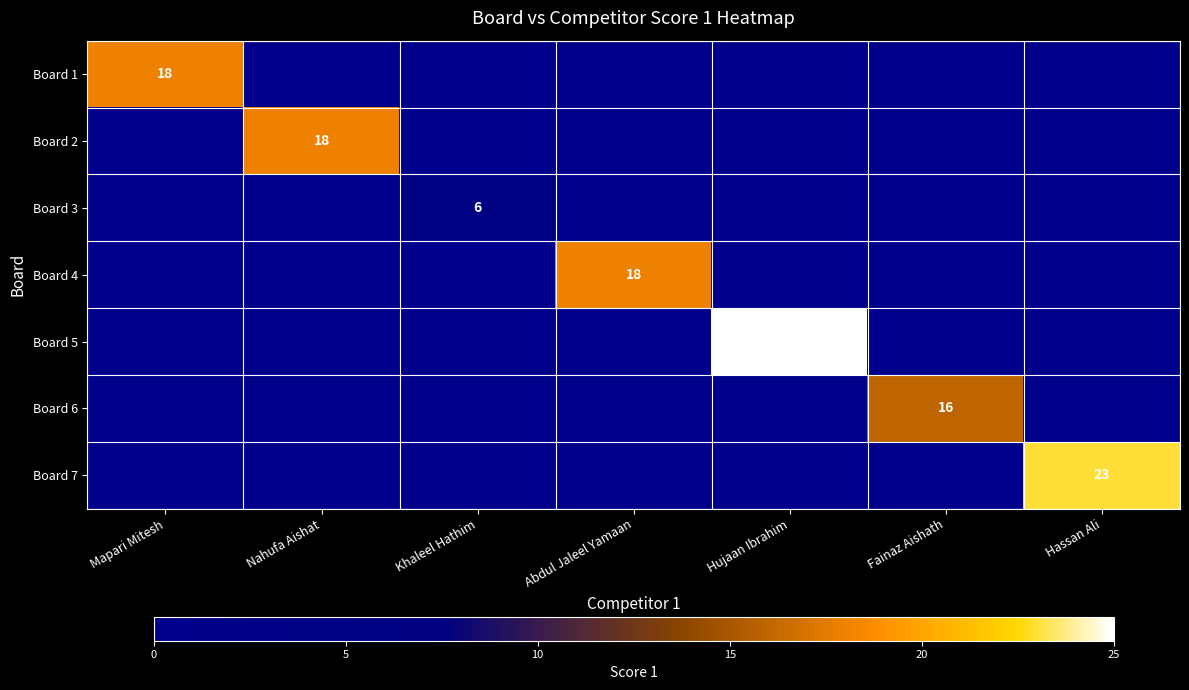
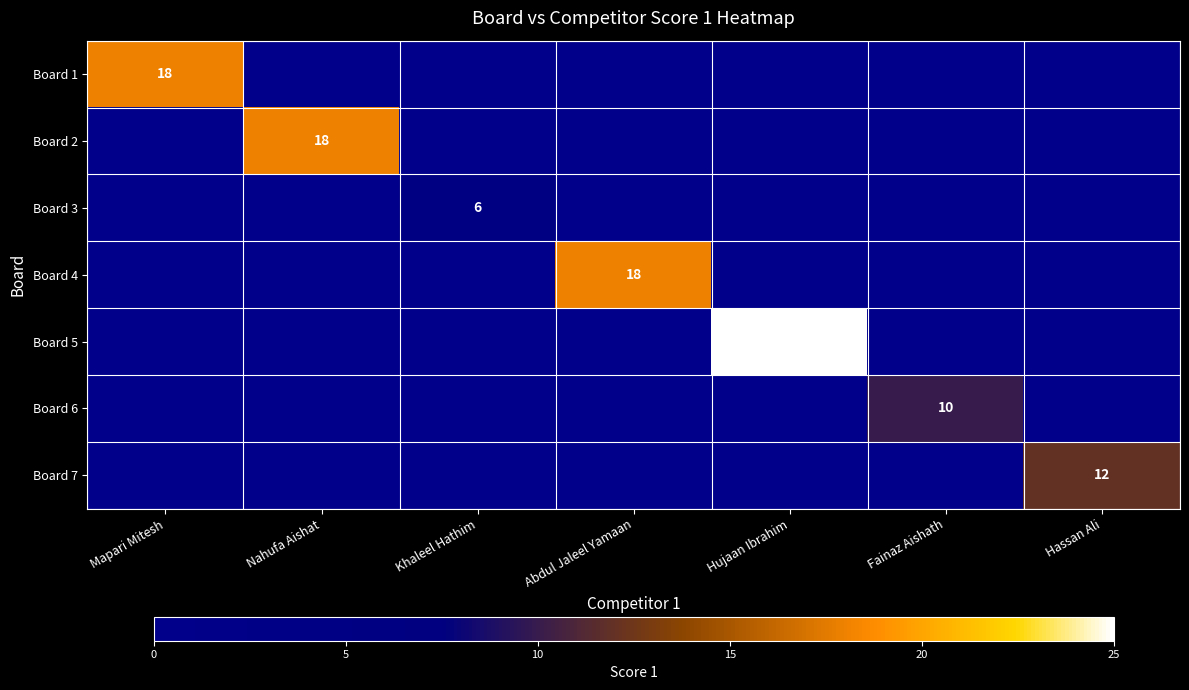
Board 6, Fainaz Aishath: 16 -> 10
Board 7, Hassan Ali: 23 -> 12
